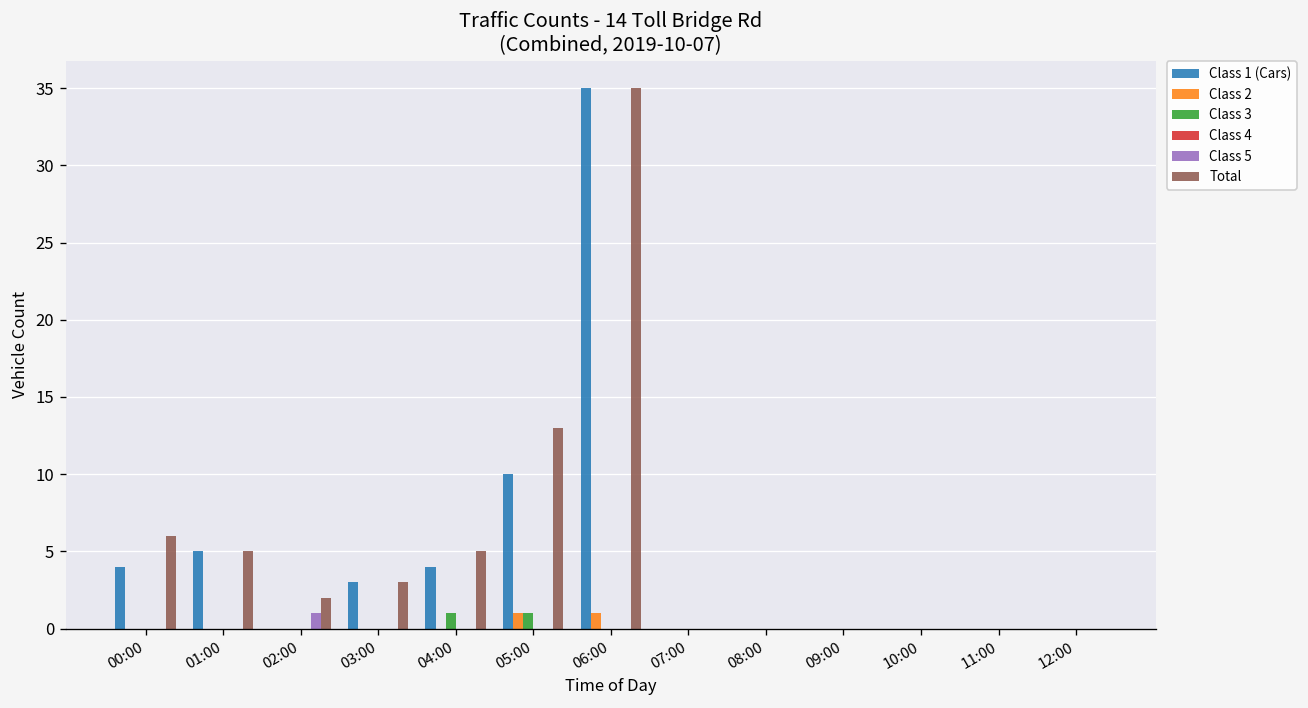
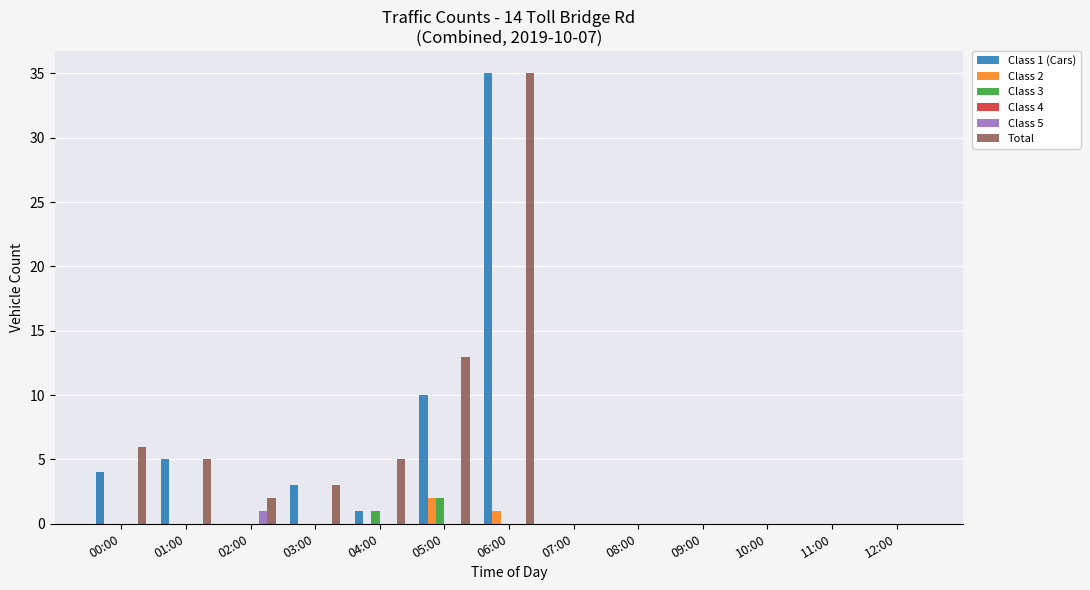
Class 1 (Cars), 04:00: 4 -> 1
Class 2, 05:00: 1 -> 2
Class 3, 05:00: 1 -> 2
